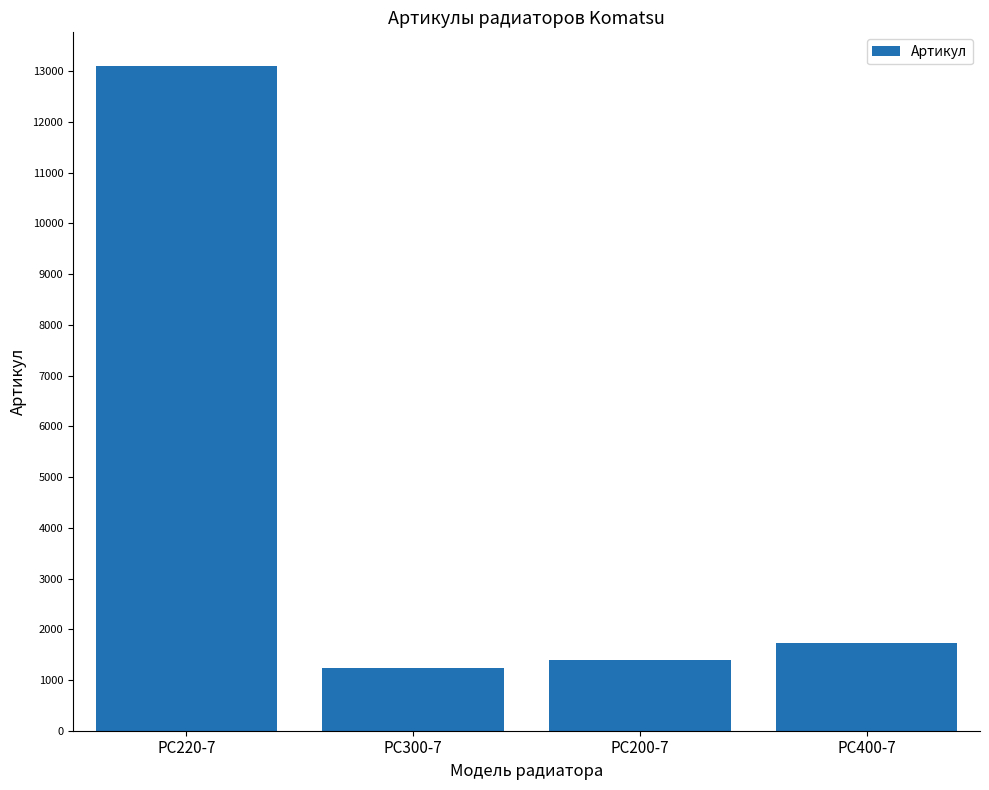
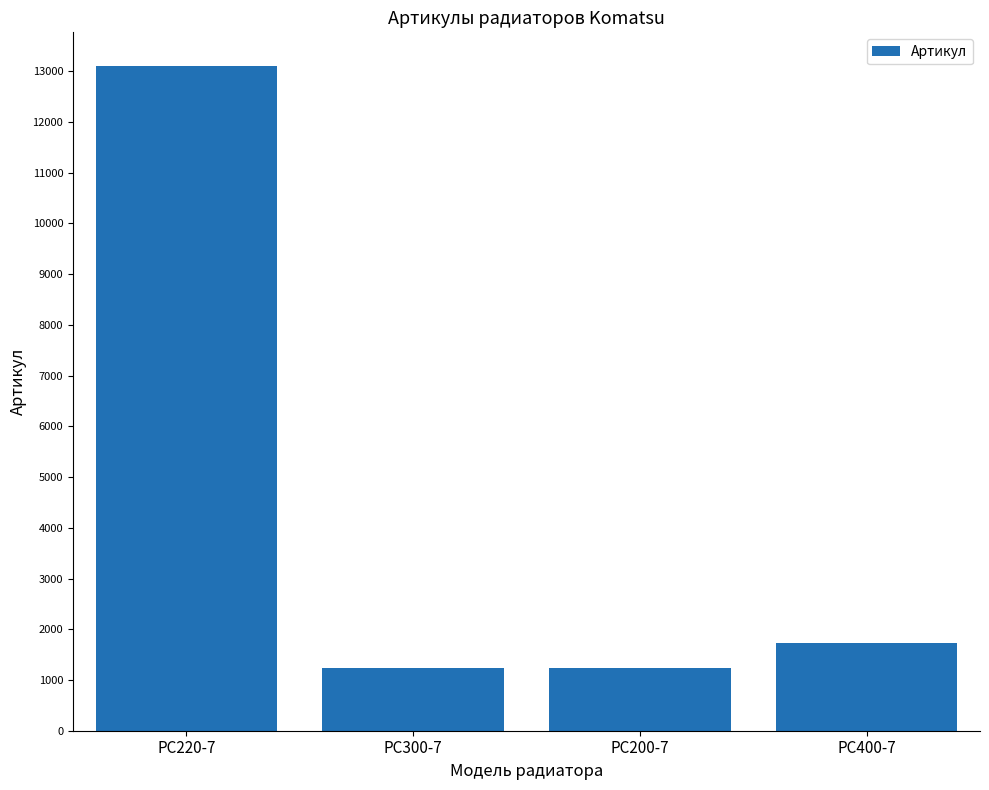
PC200-7: 1400 -> 1200
